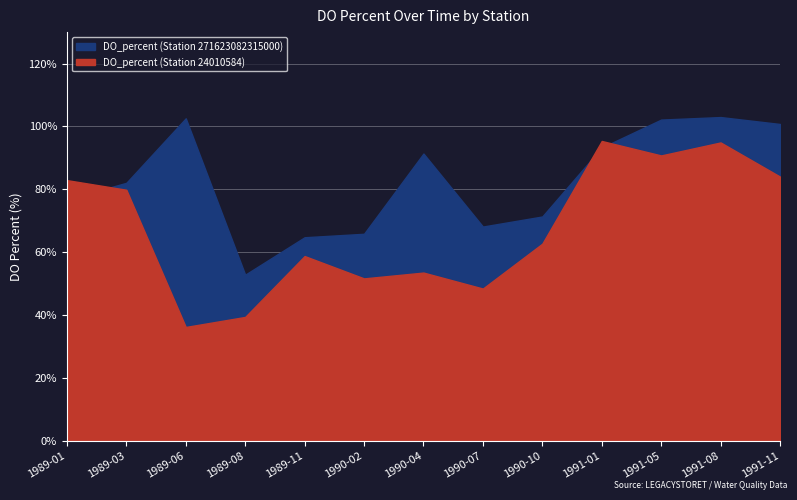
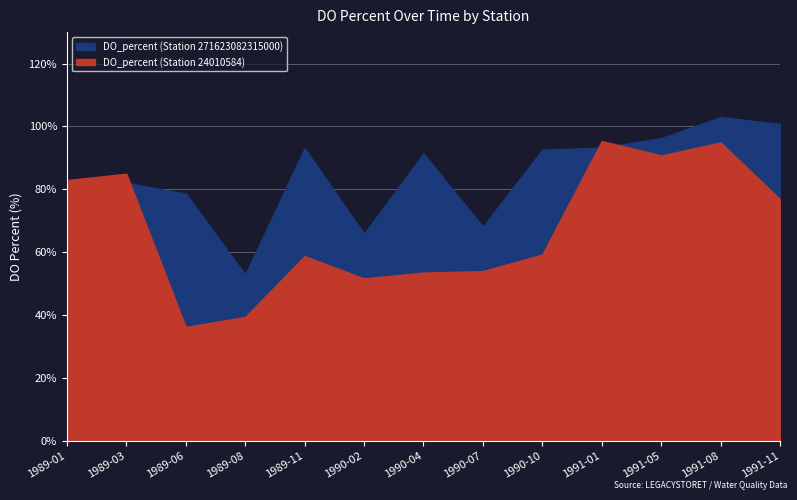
DO_percent (Station 24010584), 1989-03: 80% -> 85%
DO_percent (Station 271623082315000), 1989-06: 103% -> 79%
DO_percent (Station 271623082315000), 1989-11: 65% -> 93%
DO_percent (Station 24010584), 1990-07: 48% -> 54%
DO_percent (Station 271623082315000), 1990-10: 71% -> 93%
DO_percent (Station 24010584), 1990-10: 63% -> 59%
DO_percent (Station 271623082315000), 1991-05: 102% -> 96%
DO_percent (Station 24010584), 1991-11: 84% -> 77%
